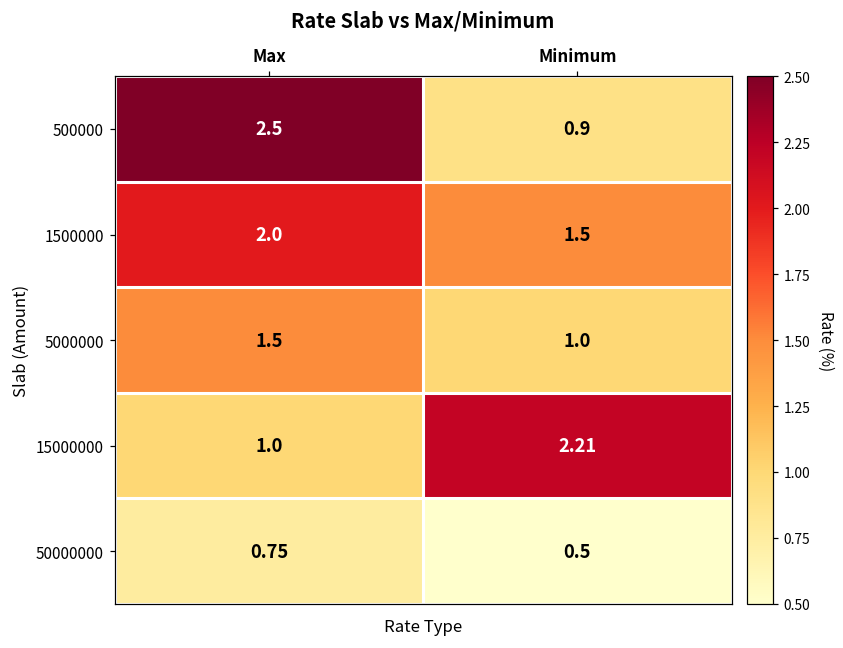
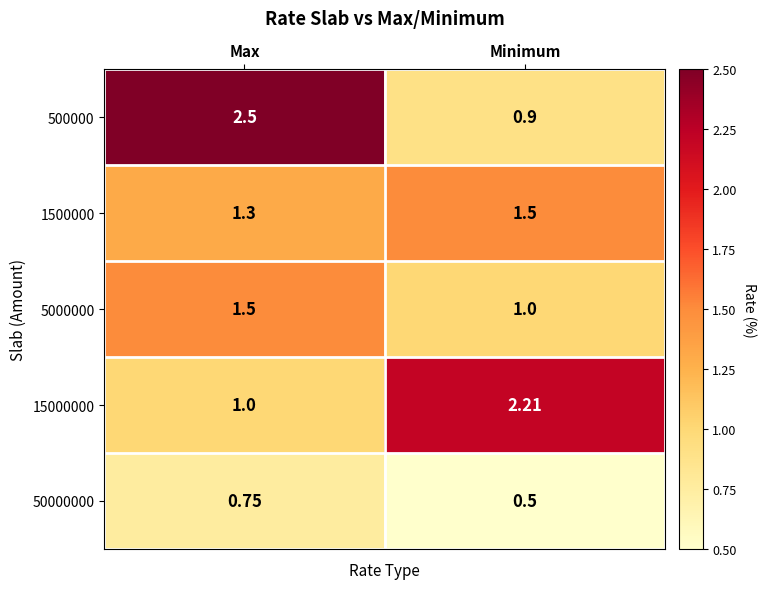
1500000, Max: 2.0 -> 1.3
